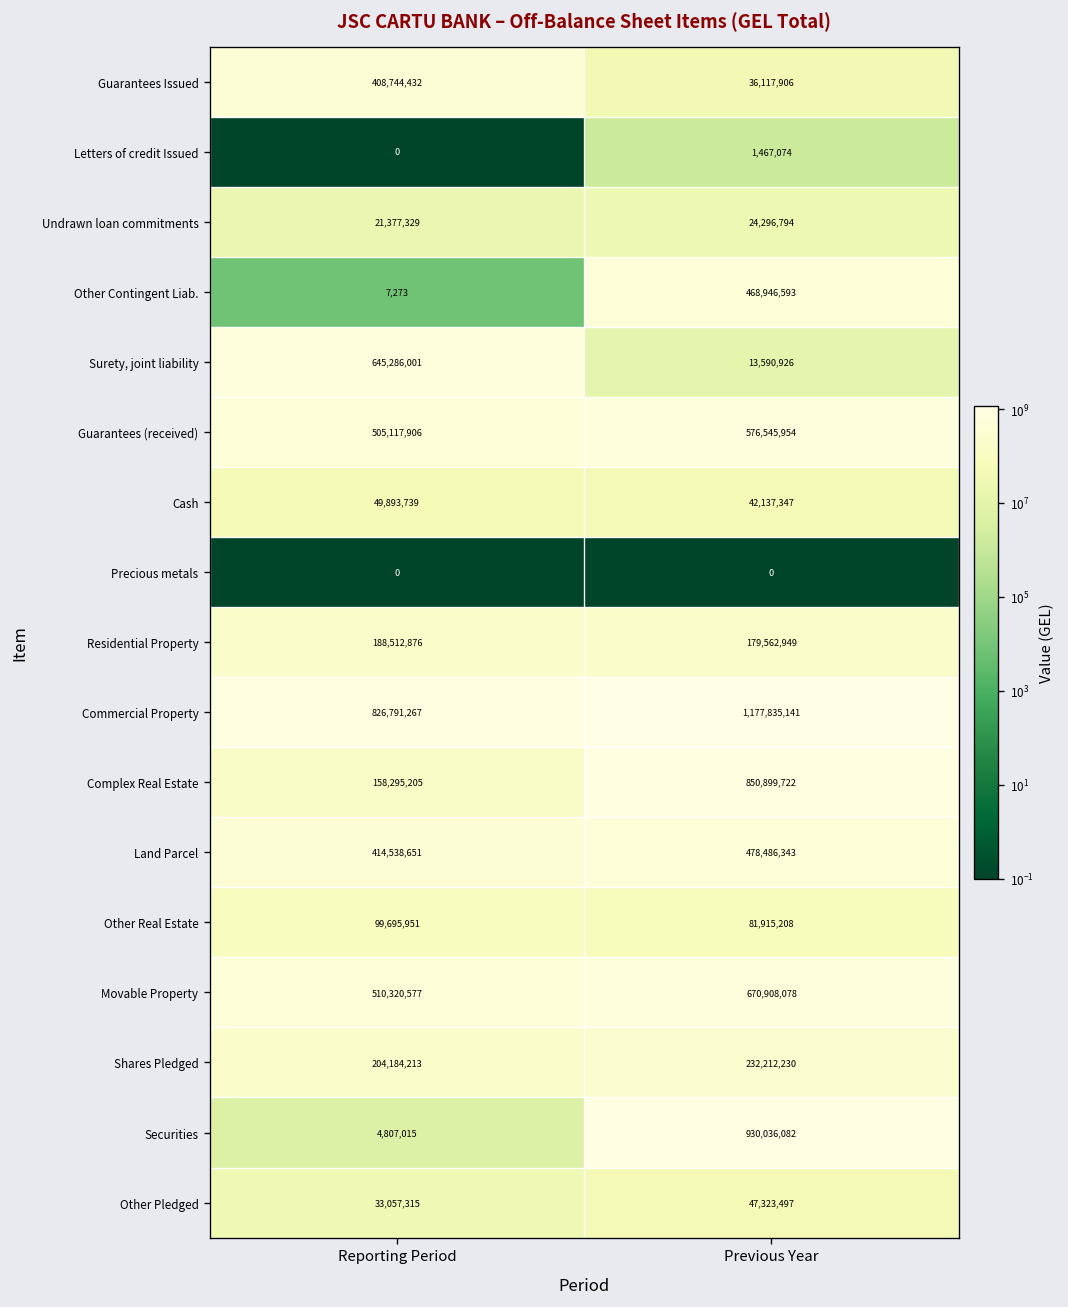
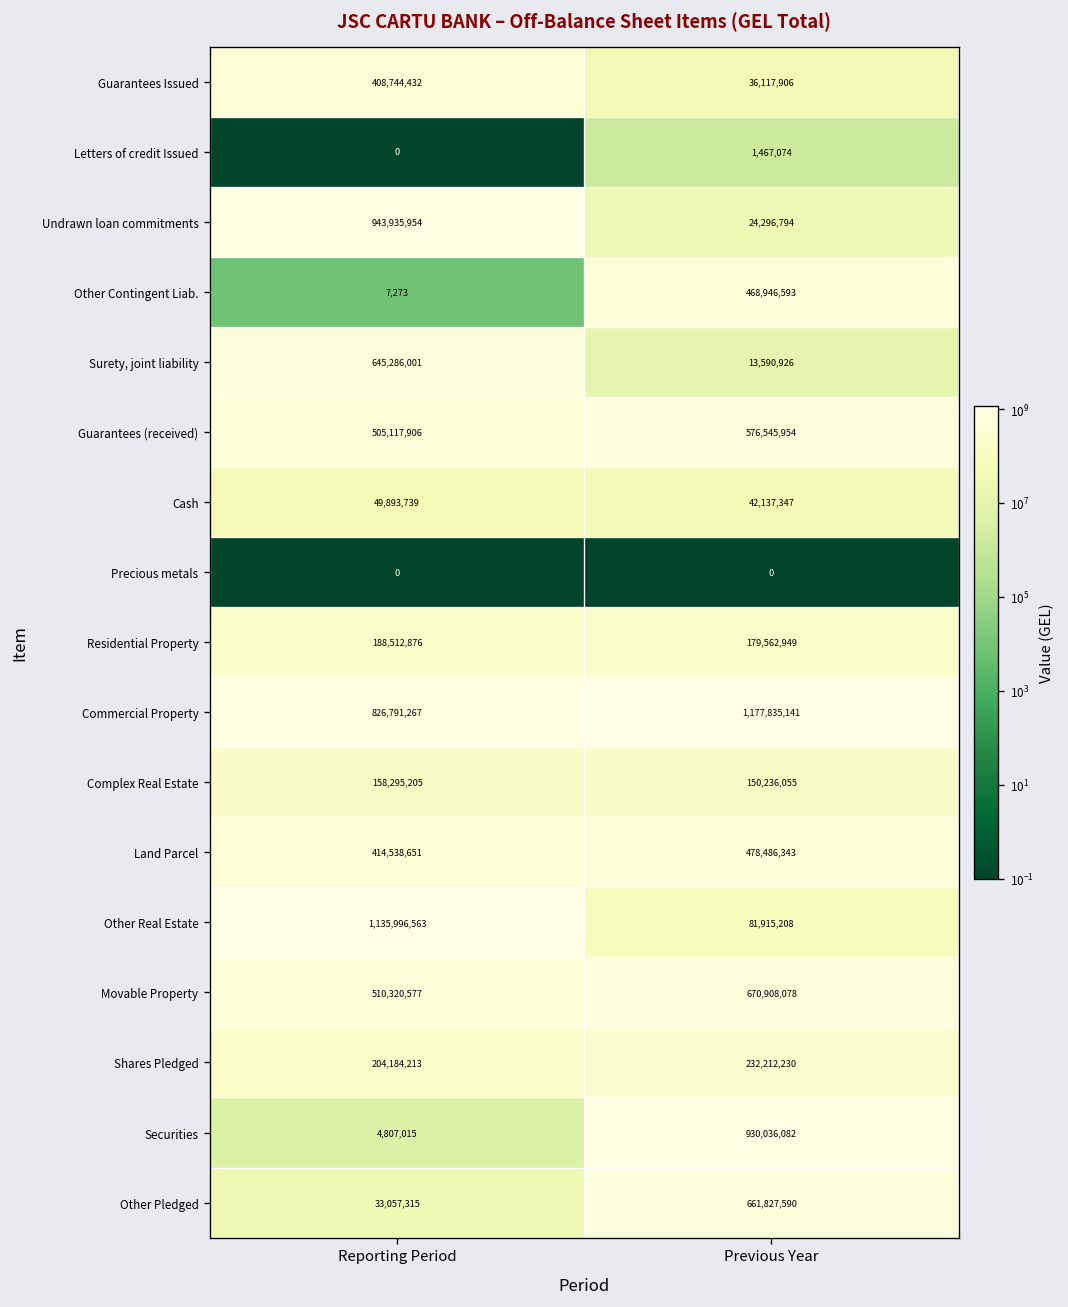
Undrawn loan commitments, Reporting Period: 21,377,329 -> 943,935,954
Complex Real Estate, Previous Year: 850,899,722 -> 150,236,055
Other Real Estate, Reporting Period: 99,695,951 -> 1,135,996,563
Other Pledged, Previous Year: 47,323,497 -> 661,827,590
